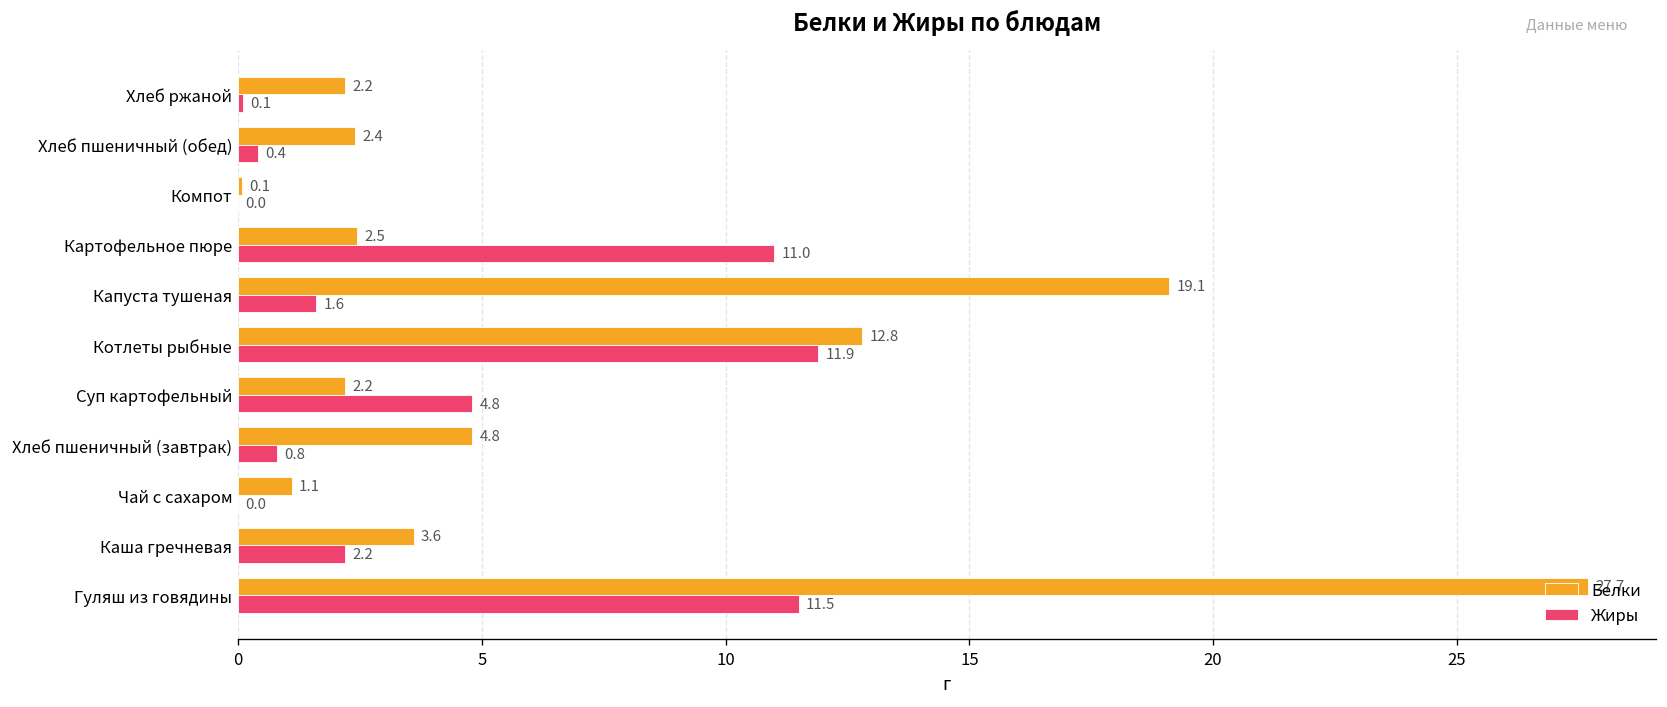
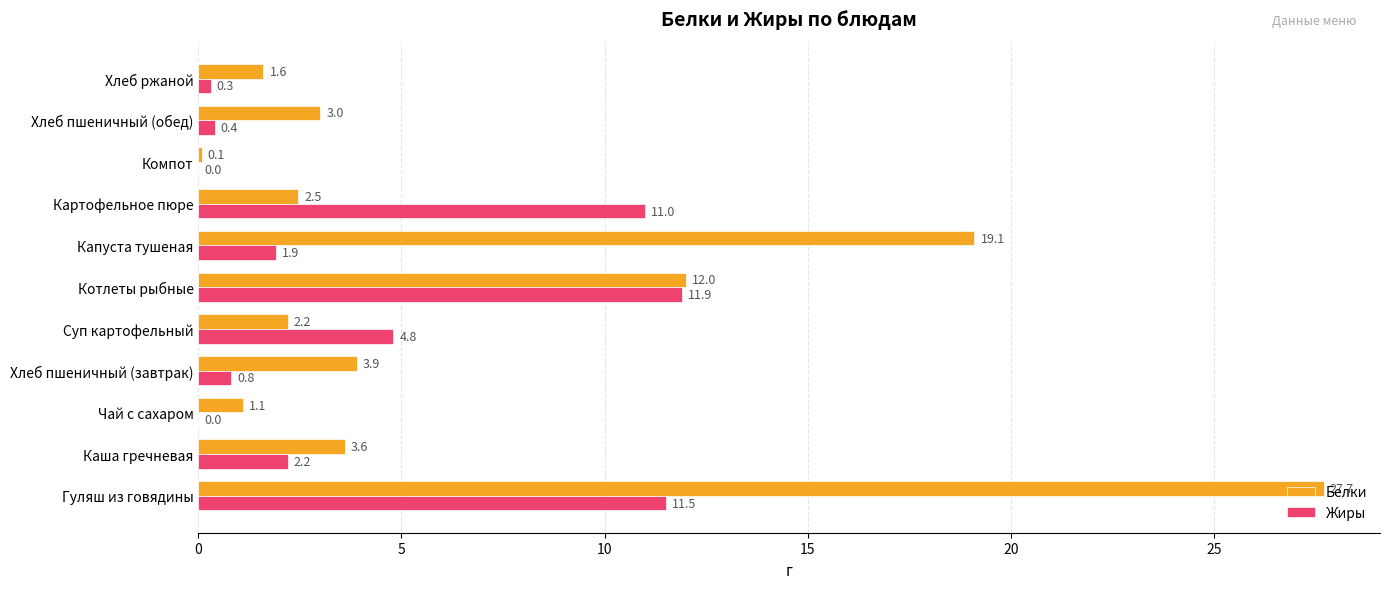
Белки, Хлеб ржаной: 2.2 -> 1.6
Жиры, Хлеб ржаной: 0.1 -> 0.3
Белки, Хлеб пшеничный (обед): 2.4 -> 3.0
Жиры, Капуста тушеная: 1.6 -> 1.9
Белки, Котлеты рыбные: 12.8 -> 12.0
Белки, Хлеб пшеничный (завтрак): 4.8 -> 3.9
